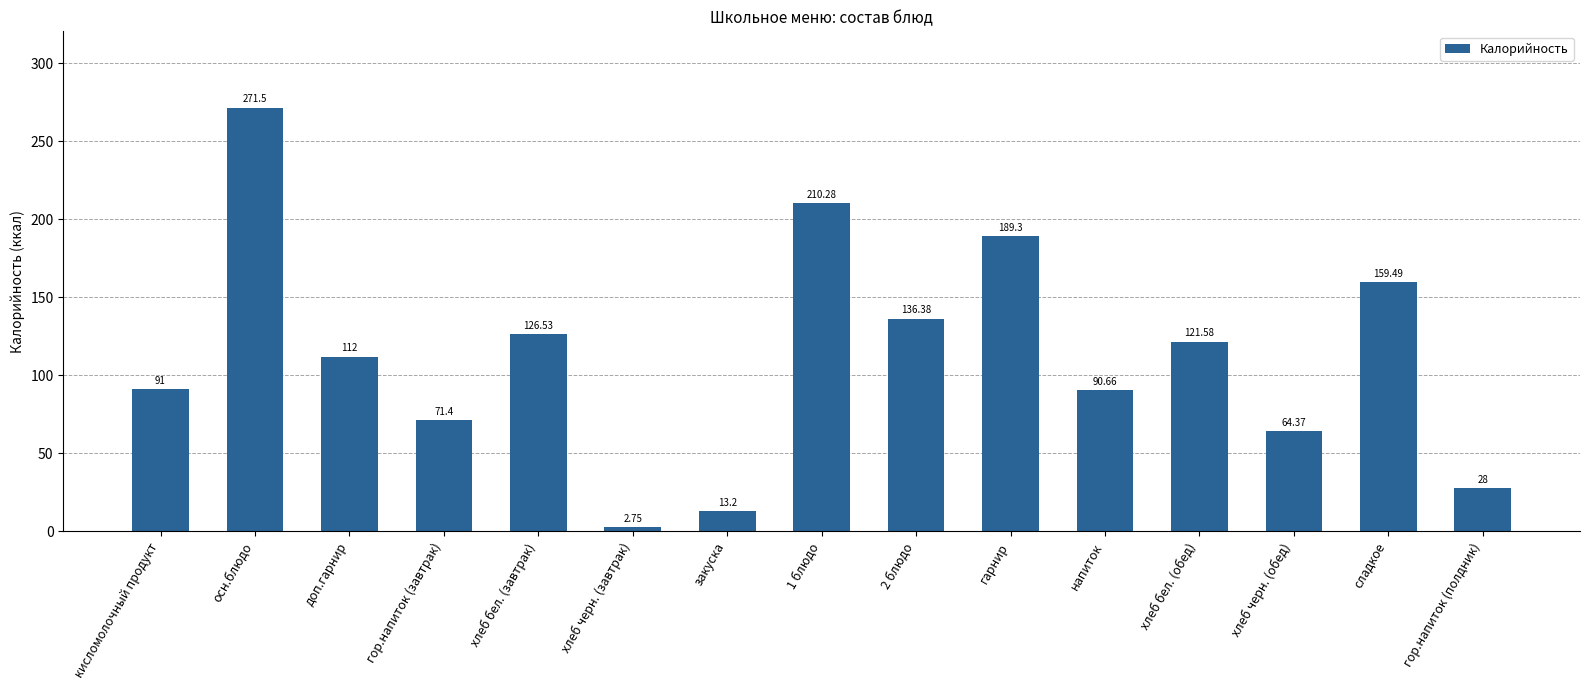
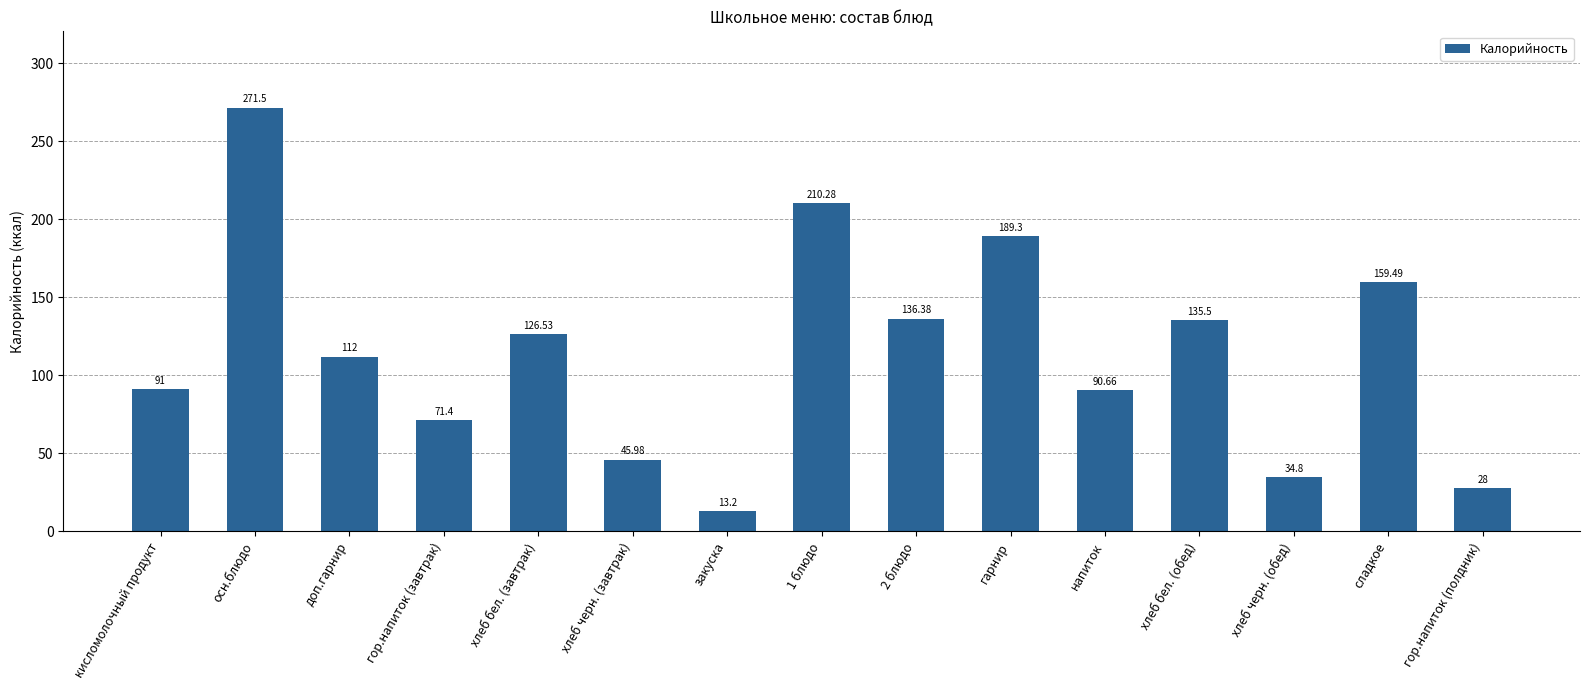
хлеб черн. (завтрак): 2.75 -> 45.98
хлеб бел. (обед): 121.58 -> 135.5
хлеб черн. (обед): 64.37 -> 34.8
